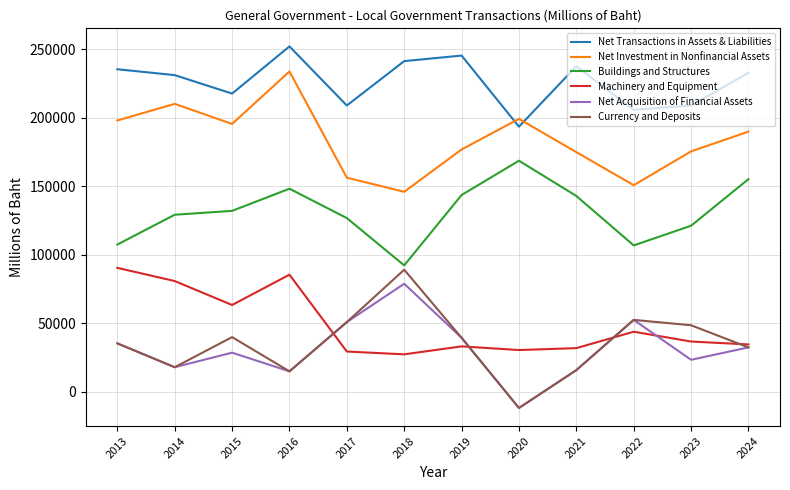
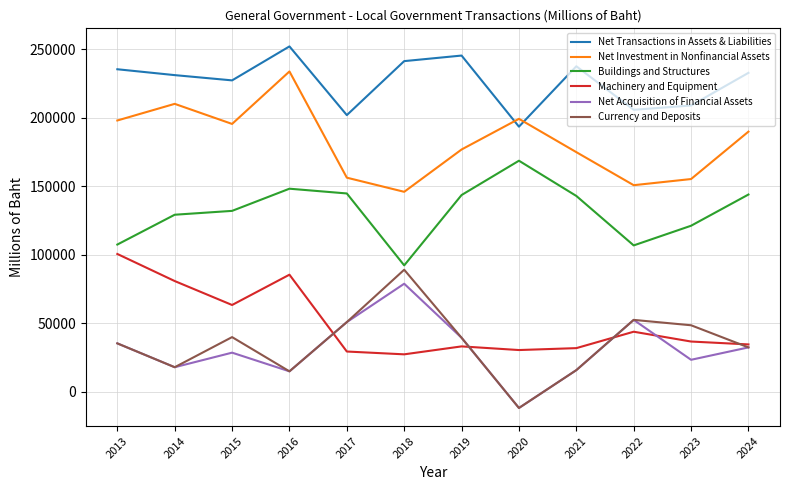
Machinery and Equipment, 2013: 91000 -> 101000
Net Transactions in Assets & Liabilities, 2015: 218000 -> 227000
Net Transactions in Assets & Liabilities, 2017: 209000 -> 202000
Buildings and Structures, 2017: 127000 -> 145000
Net Investment in Nonfinancial Assets, 2023: 176000 -> 155000
Buildings and Structures, 2024: 155000 -> 144000
